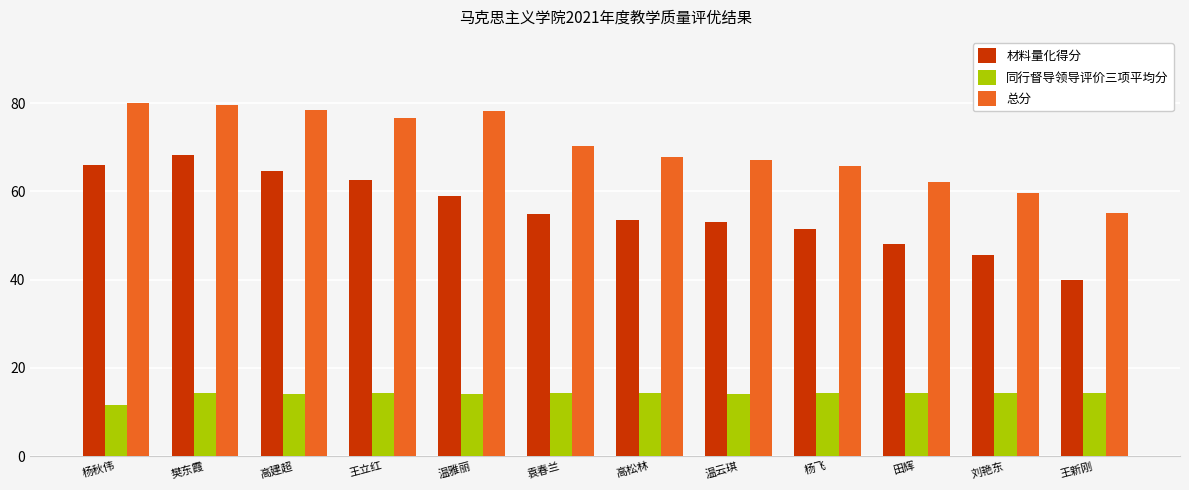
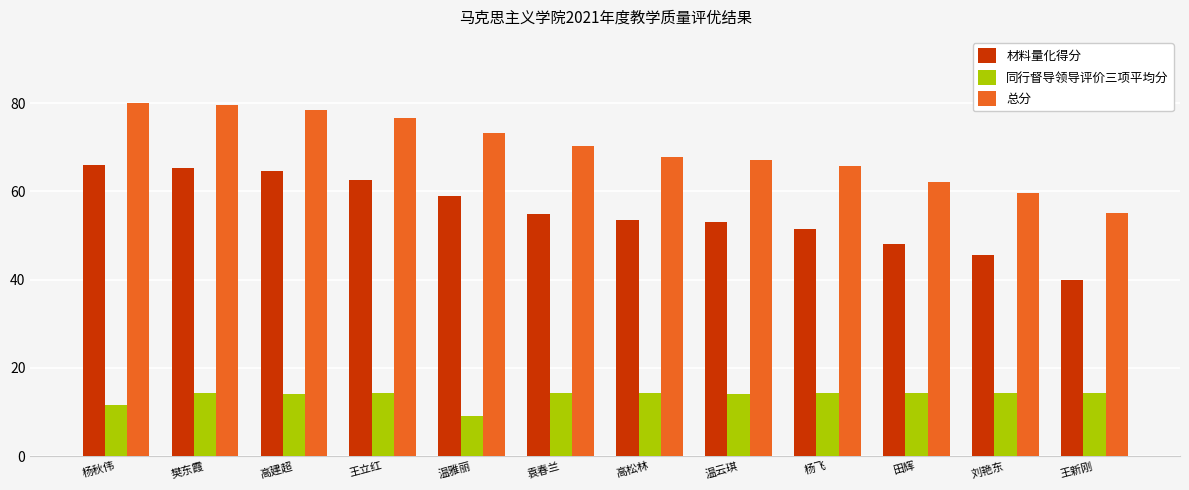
材料量化得分, 樊东霞: 68 -> 65
同行督导领导评价三项平均分, 温雅丽: 14 -> 9
总分, 温雅丽: 78 -> 73
